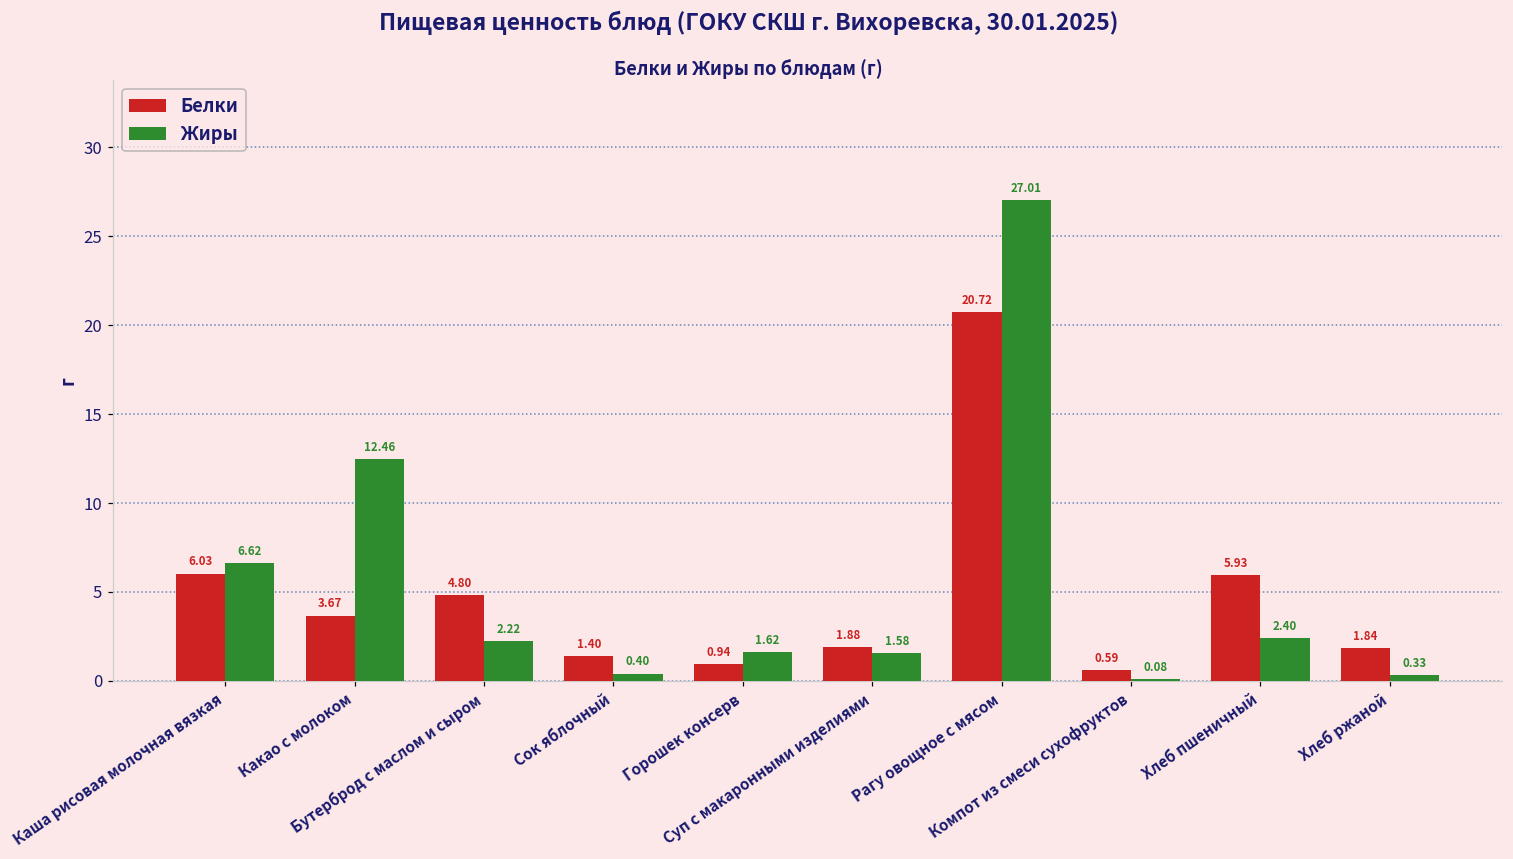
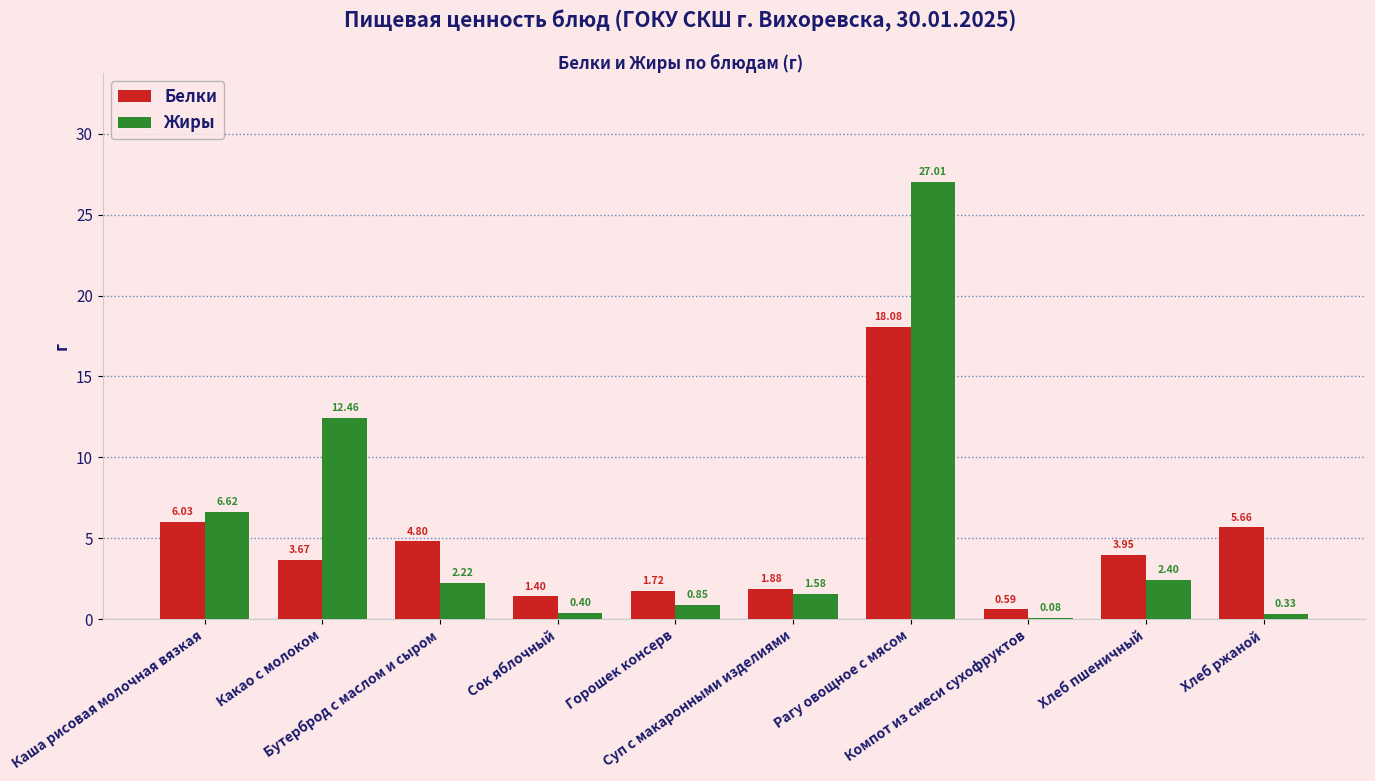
Белки, Горошек консерв: 0.94 -> 1.72
Жиры, Горошек консерв: 1.62 -> 0.85
Белки, Рагу овощное с мясом: 20.72 -> 18.08
Белки, Хлеб пшеничный: 5.93 -> 3.95
Белки, Хлеб ржаной: 1.84 -> 5.66
